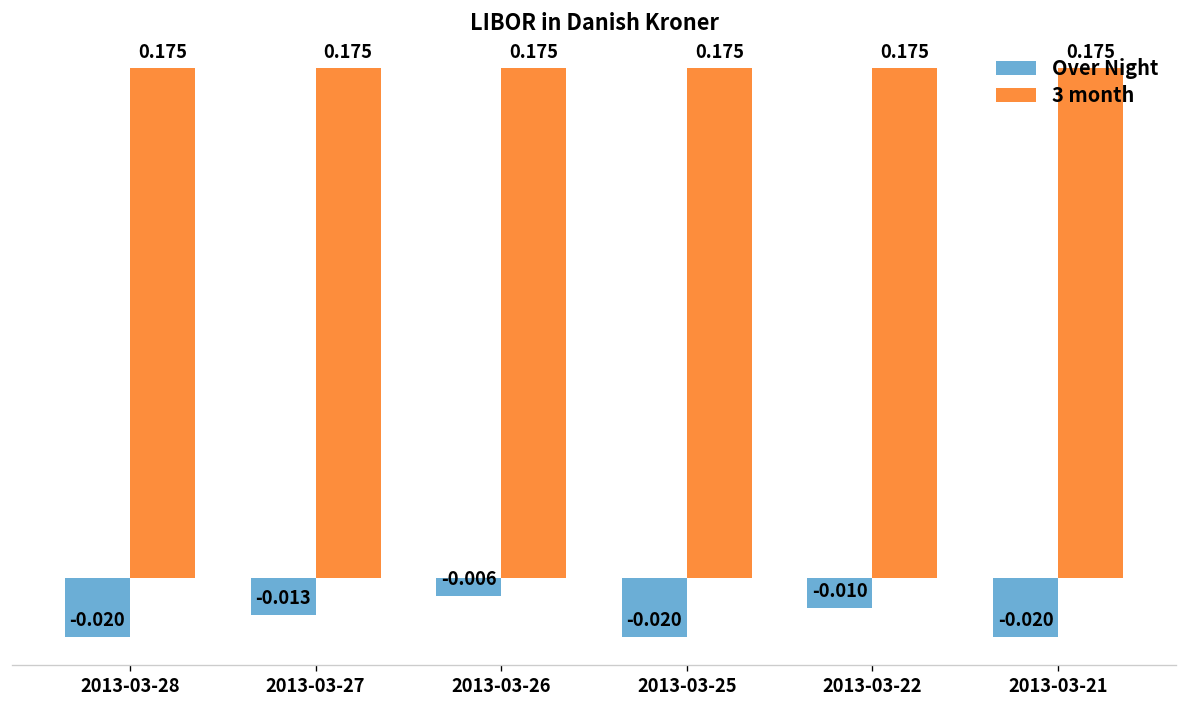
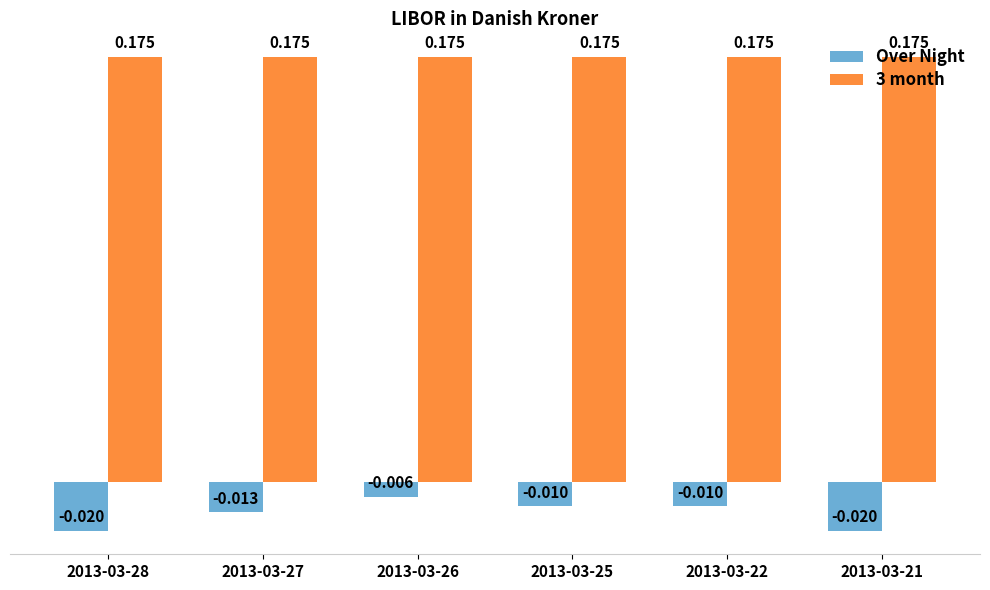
Over Night, 2013-03-25: -0.020 -> -0.010
